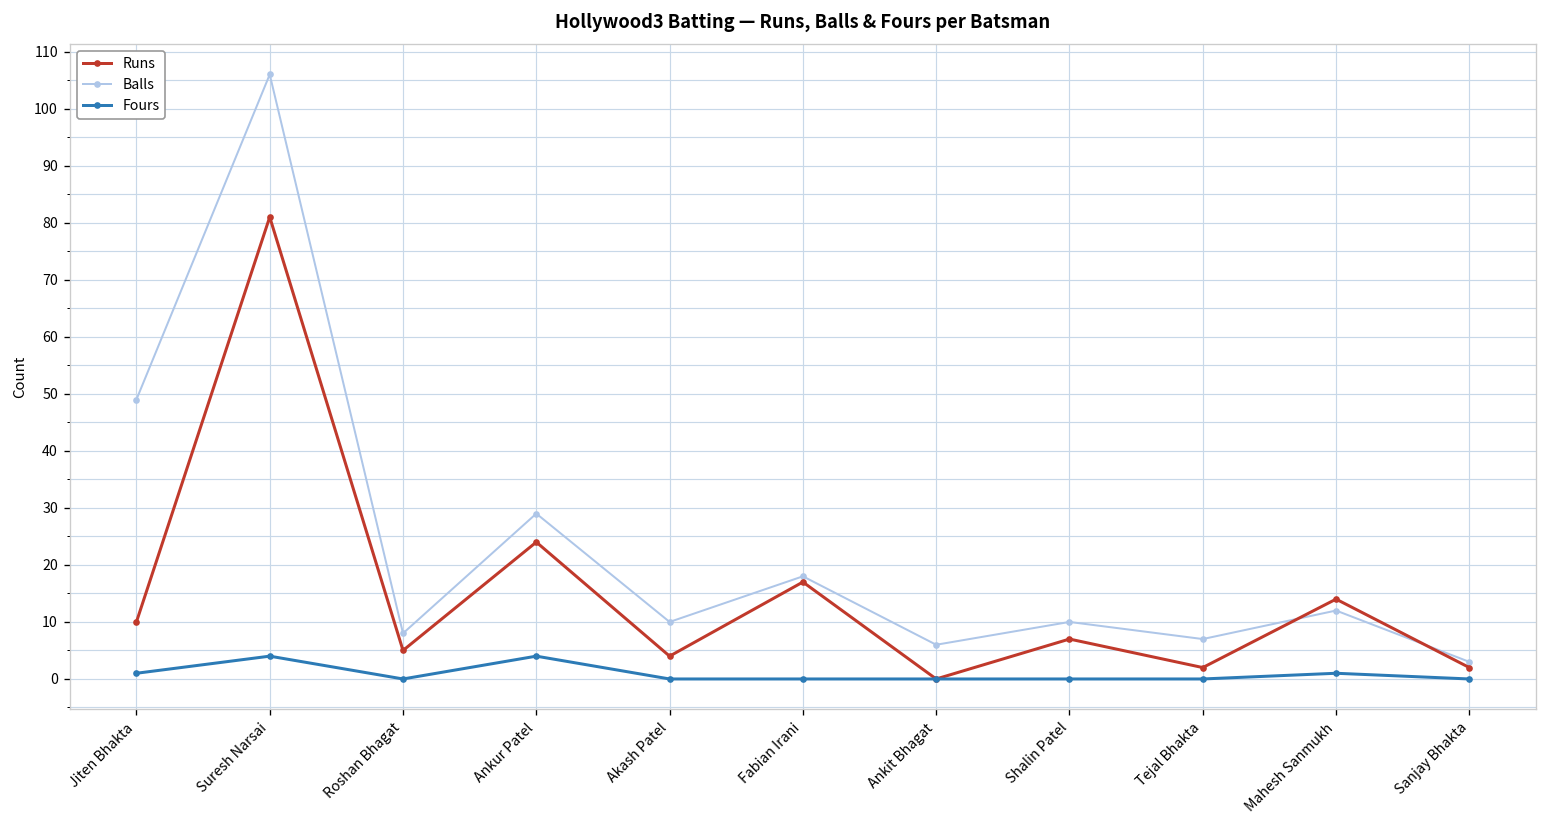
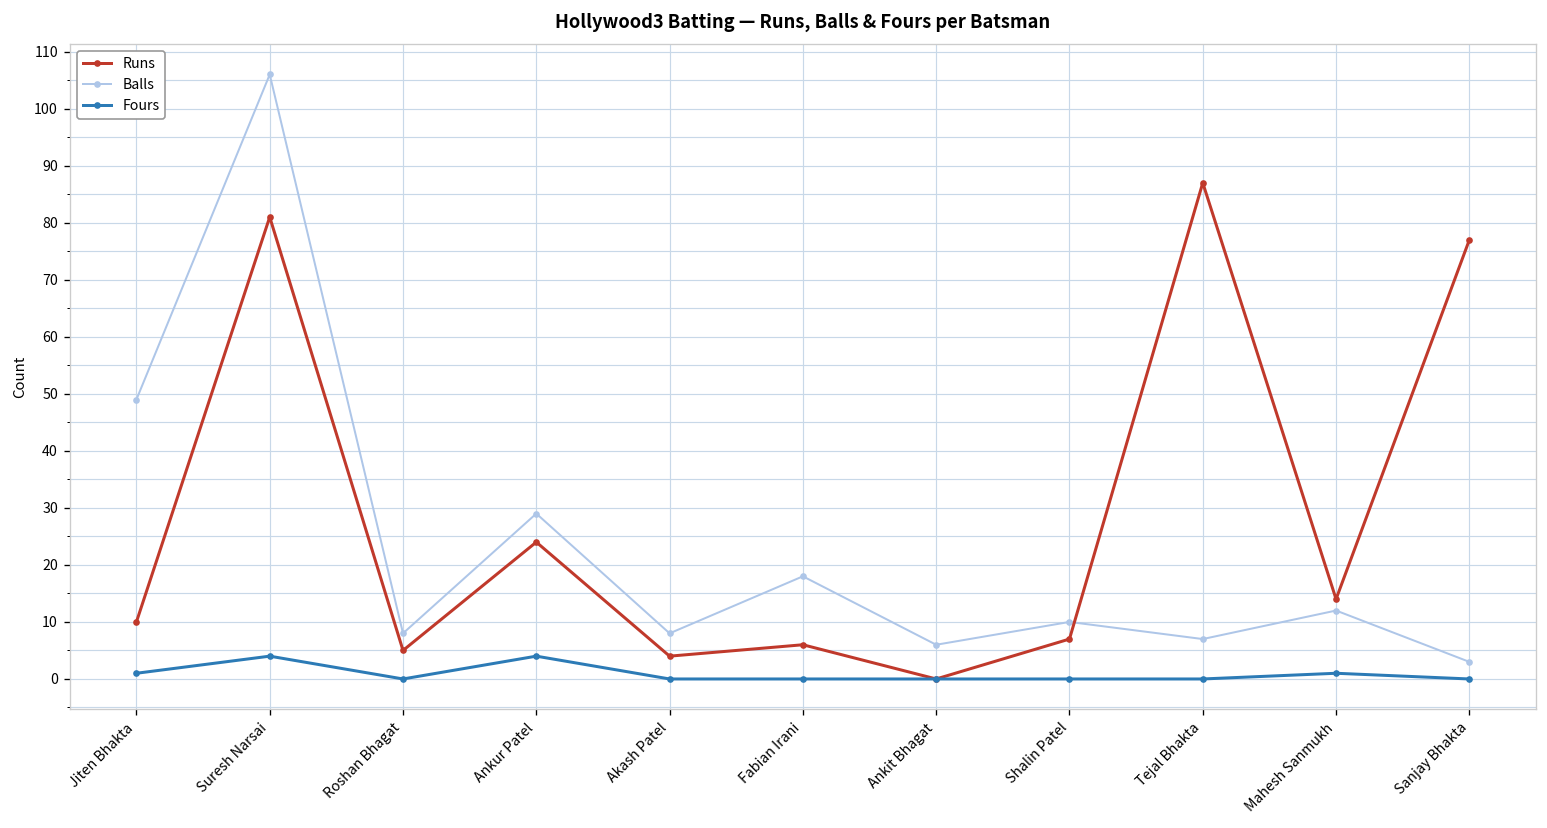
Balls, Akash Patel: 10 -> 8
Runs, Fabian Irani: 17 -> 6
Runs, Tejal Bhakta: 2 -> 87
Runs, Sanjay Bhakta: 2 -> 77
